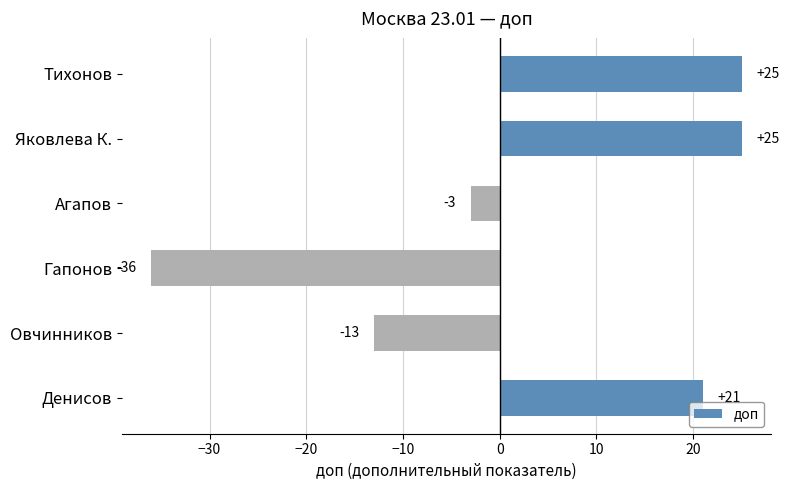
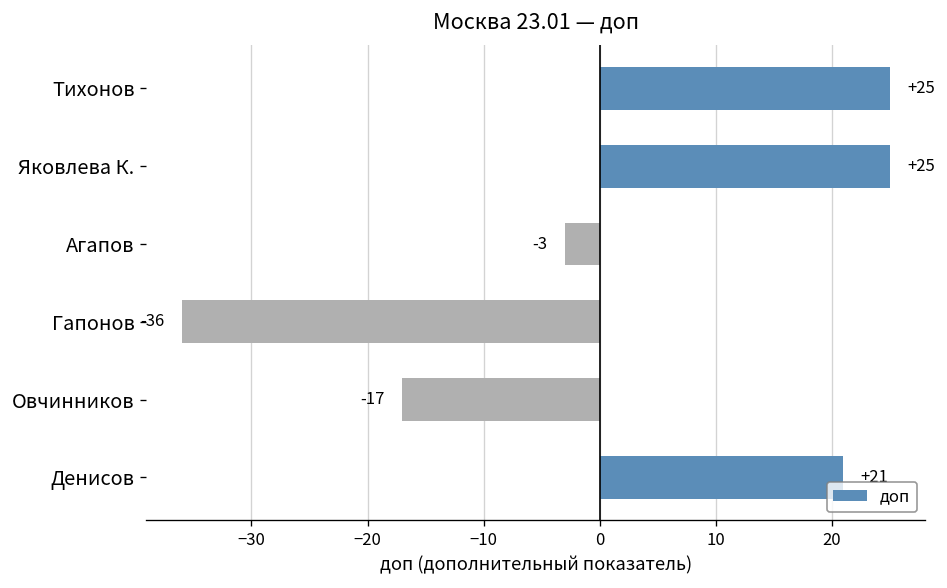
Овчинников: -13 -> -17
